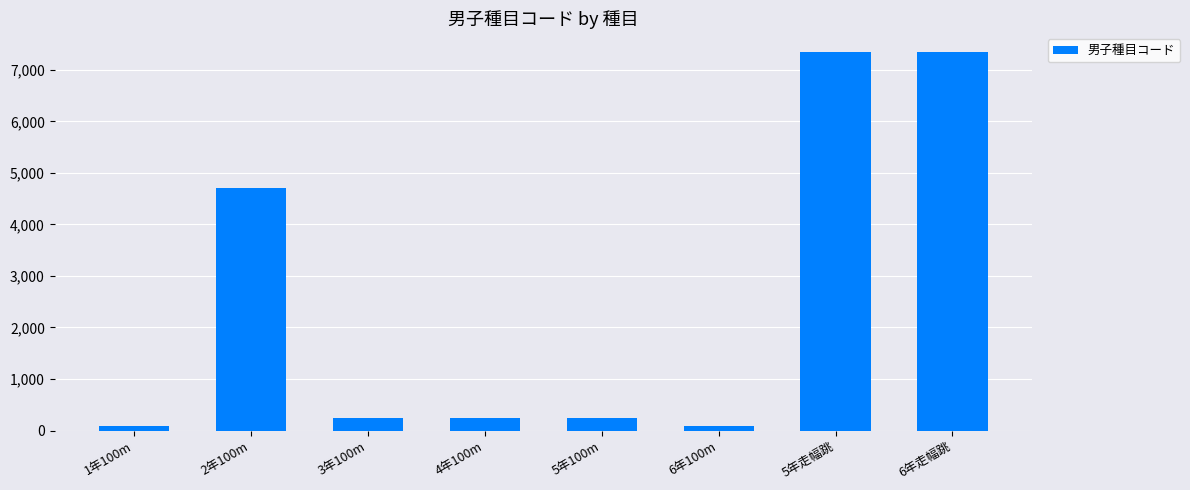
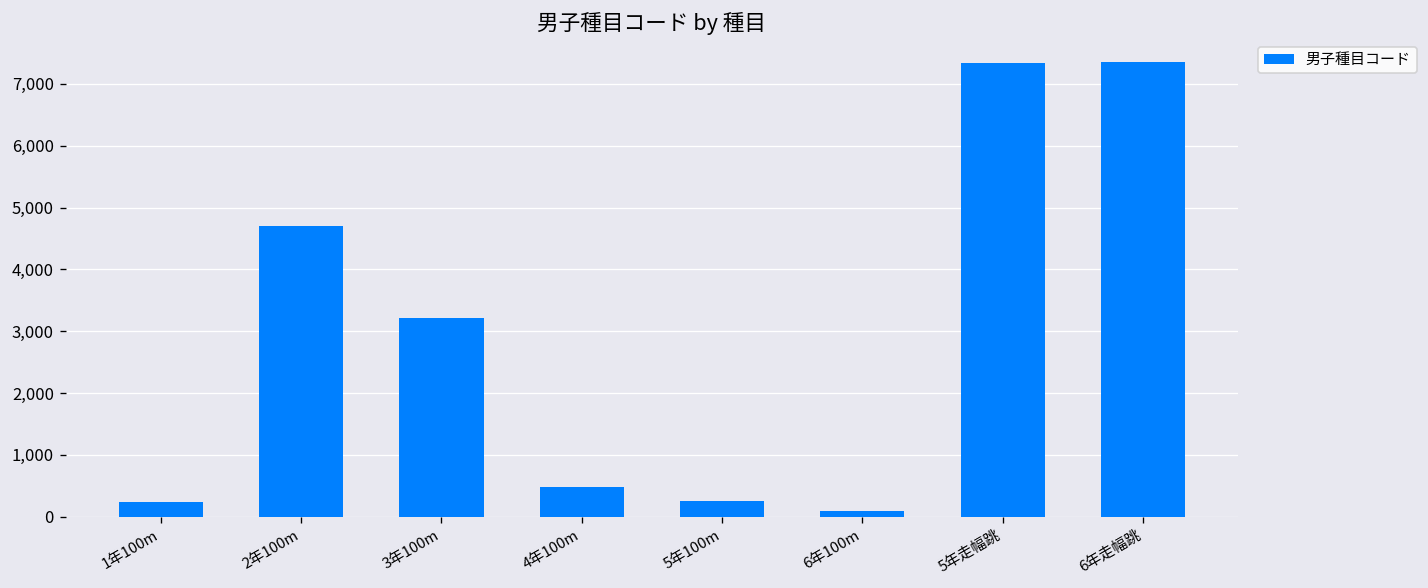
1年100m: 100 -> 200
3年100m: 200 -> 3,200
4年100m: 200 -> 500
